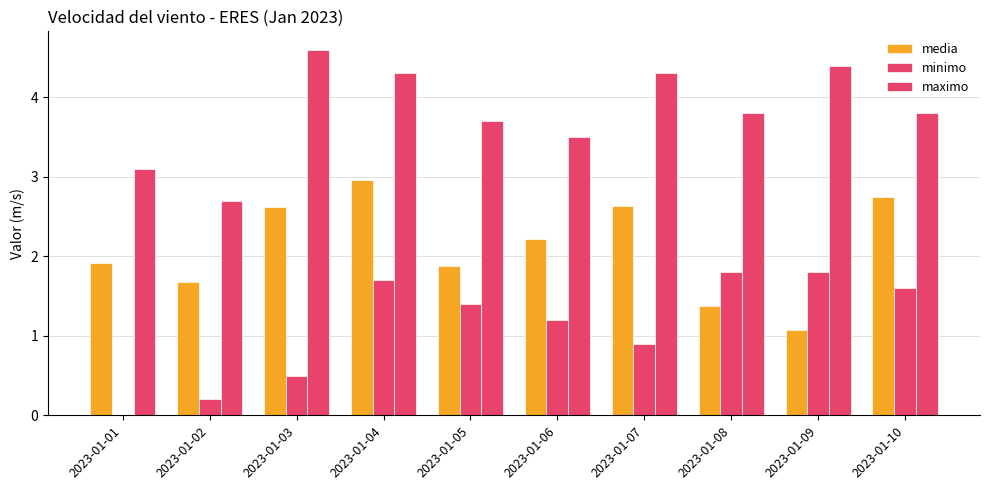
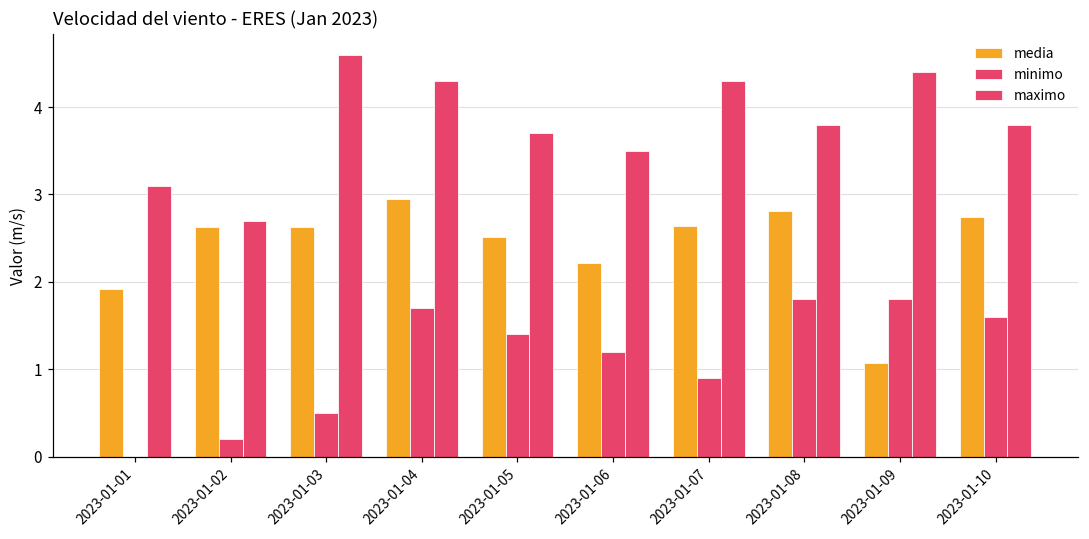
media, 2023-01-02: 1.7 -> 2.6
media, 2023-01-05: 1.9 -> 2.5
media, 2023-01-08: 1.4 -> 2.8
